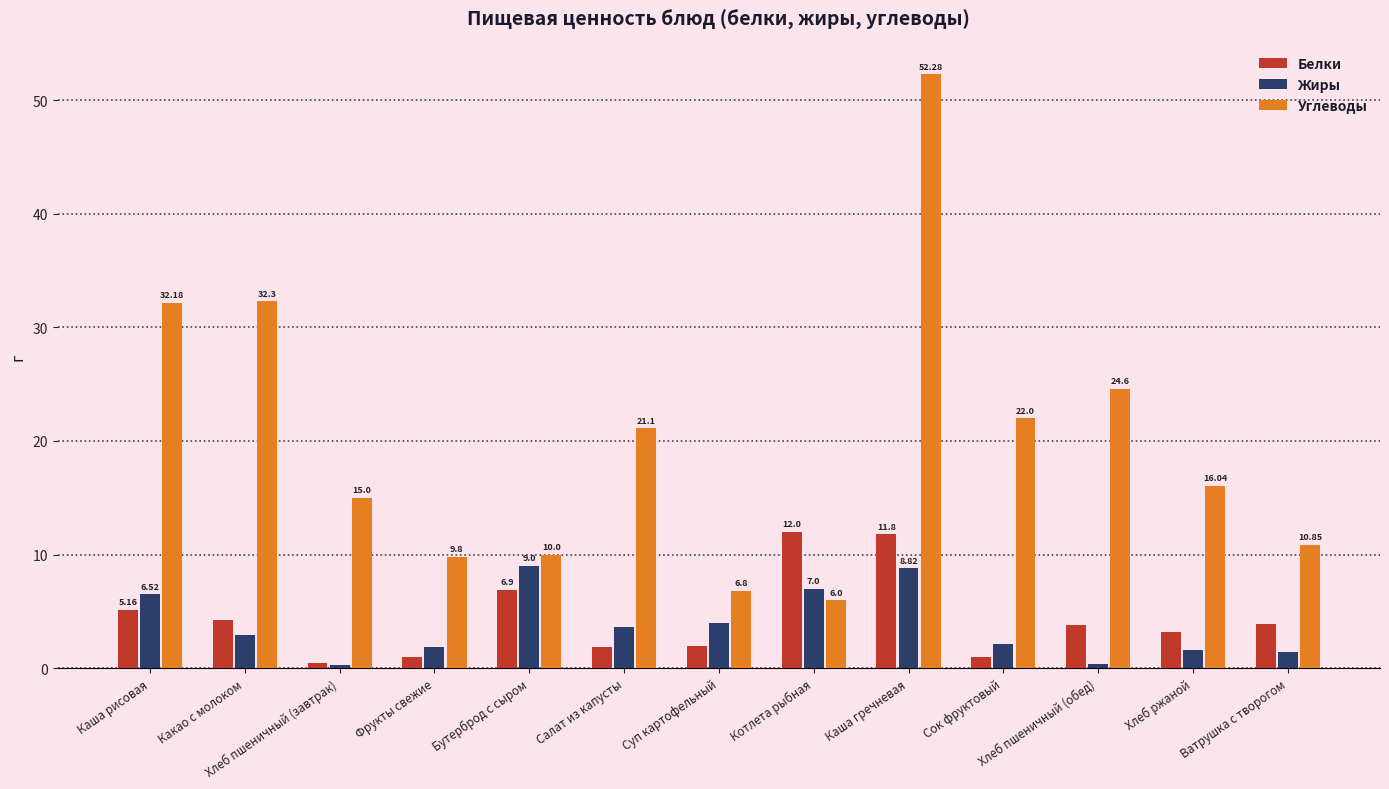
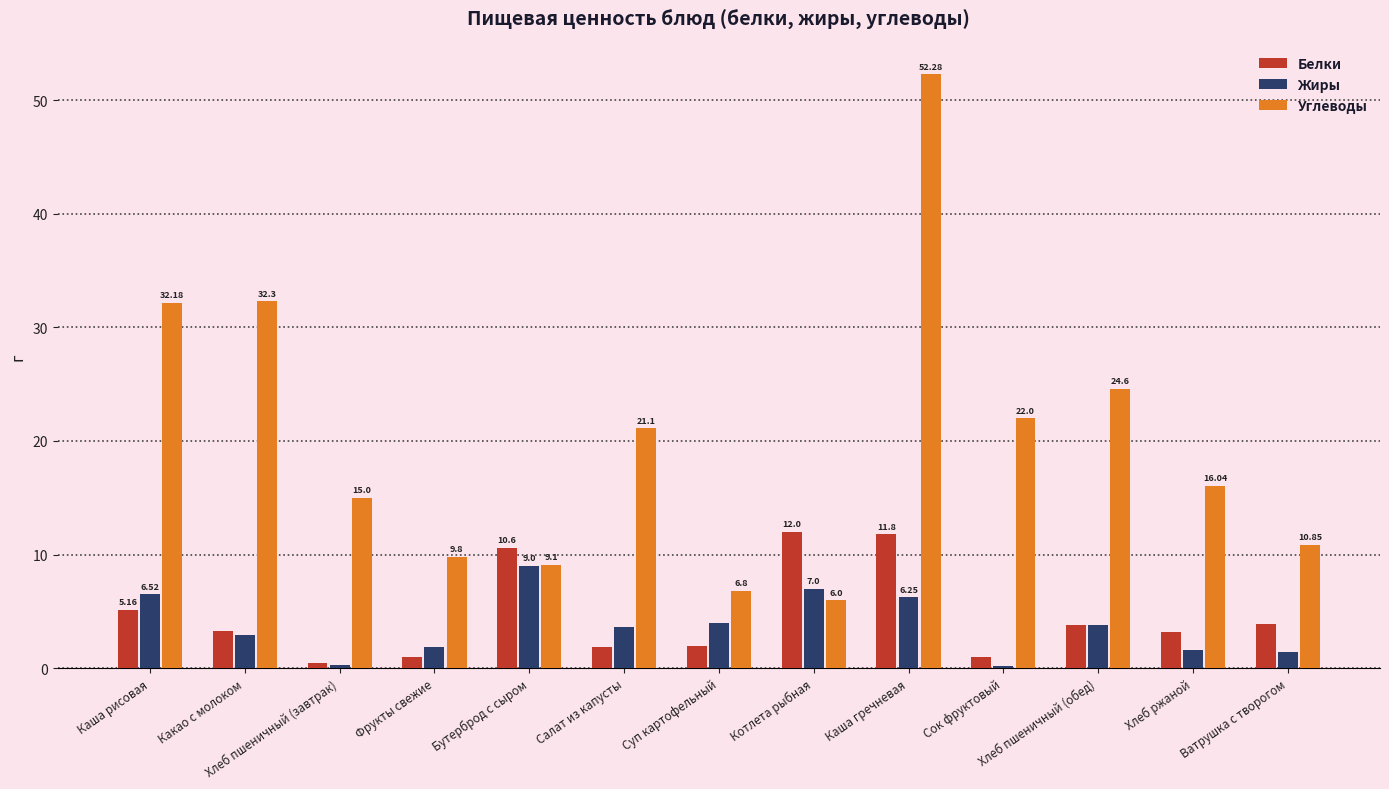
Белки, Какао с молоком: 4.2 -> 3.3
Белки, Бутерброд с сыром: 6.9 -> 10.6
Углеводы, Бутерброд с сыром: 10.0 -> 9.1
Жиры, Каша гречневая: 8.82 -> 6.25
Жиры, Сок фруктовый: 2.1 -> 0.2
Жиры, Хлеб пшеничный (обед): 0.4 -> 3.8
